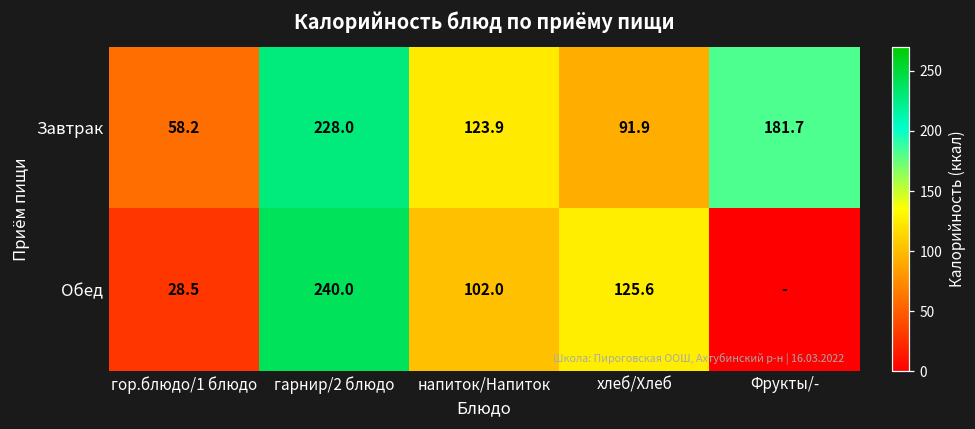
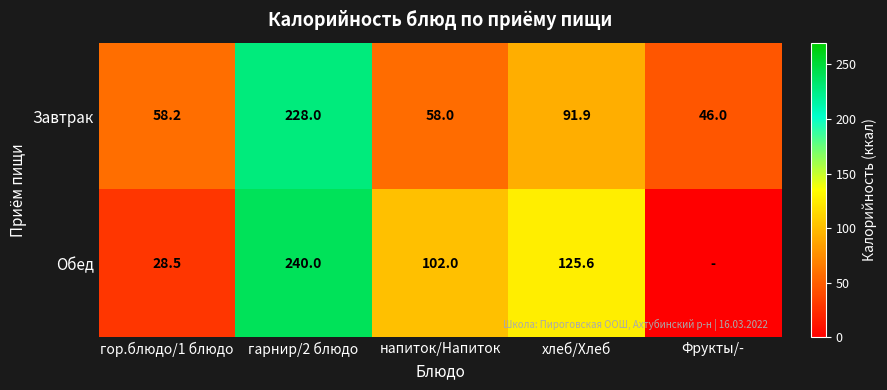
Завтрак, напиток/Напиток: 123.9 -> 58.0
Завтрак, Фрукты/-: 181.7 -> 46.0
